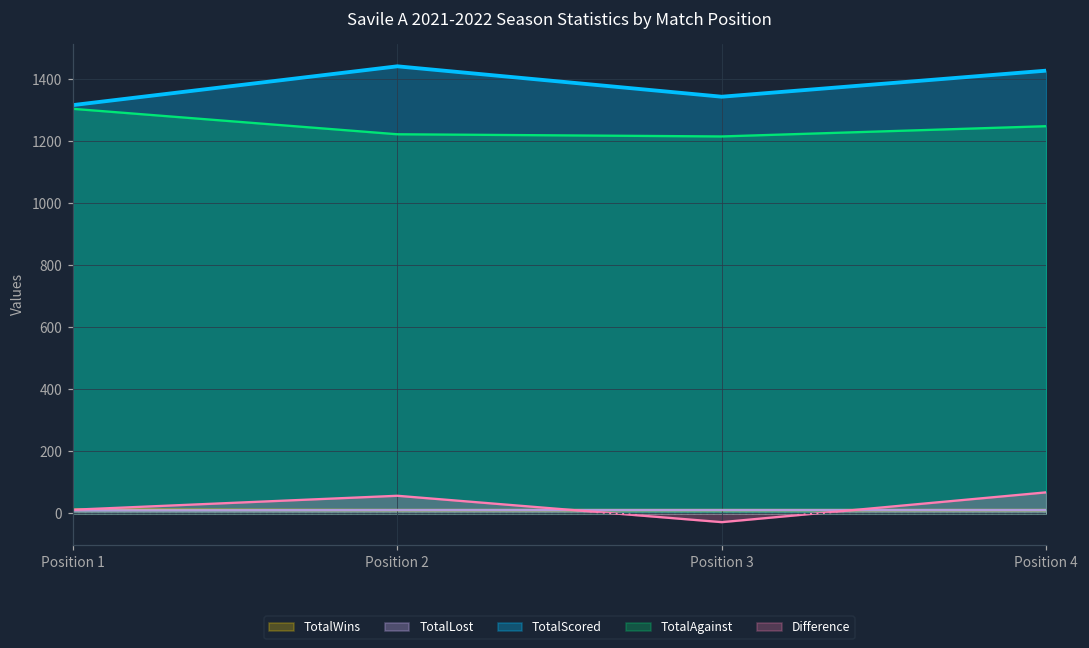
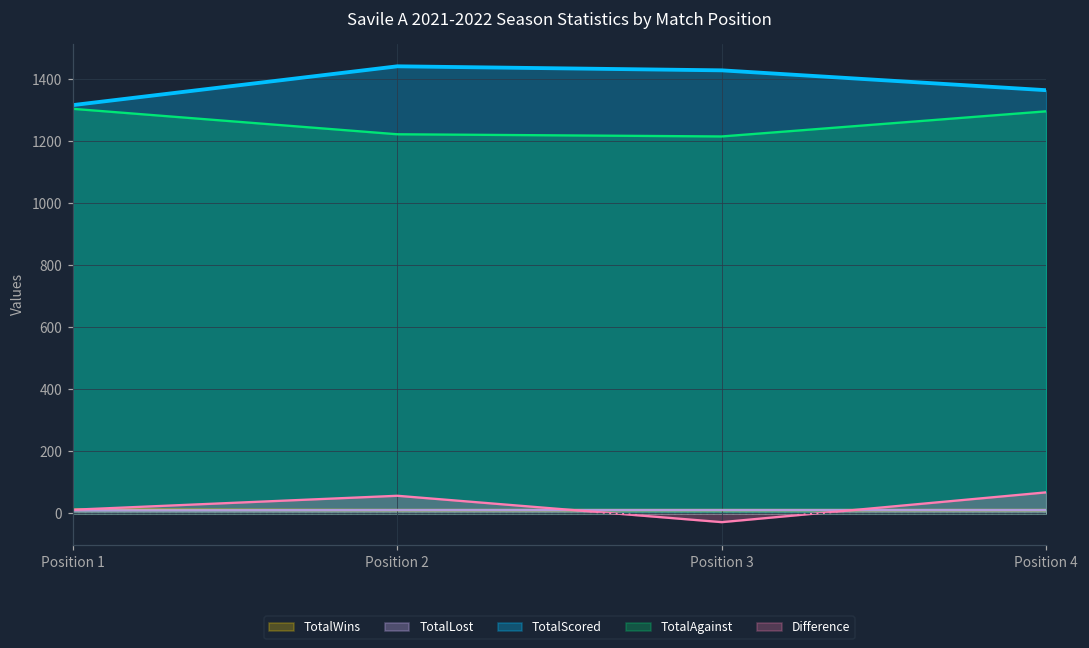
TotalScored, Position 3: 1340 -> 1430
TotalScored, Position 4: 1430 -> 1360
TotalAgainst, Position 4: 1250 -> 1300
